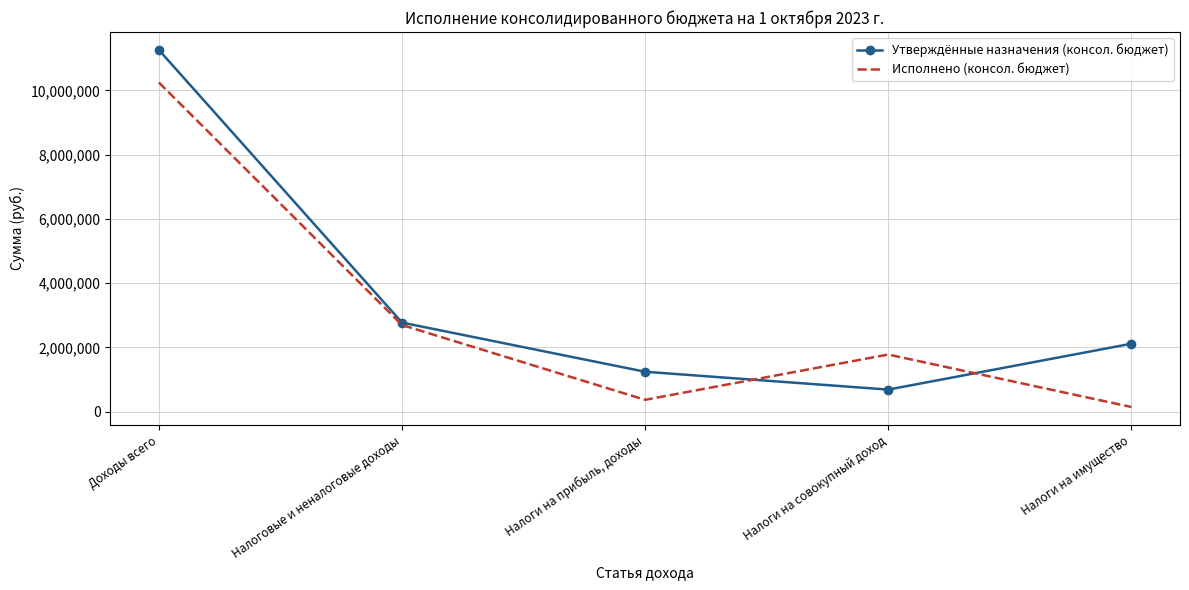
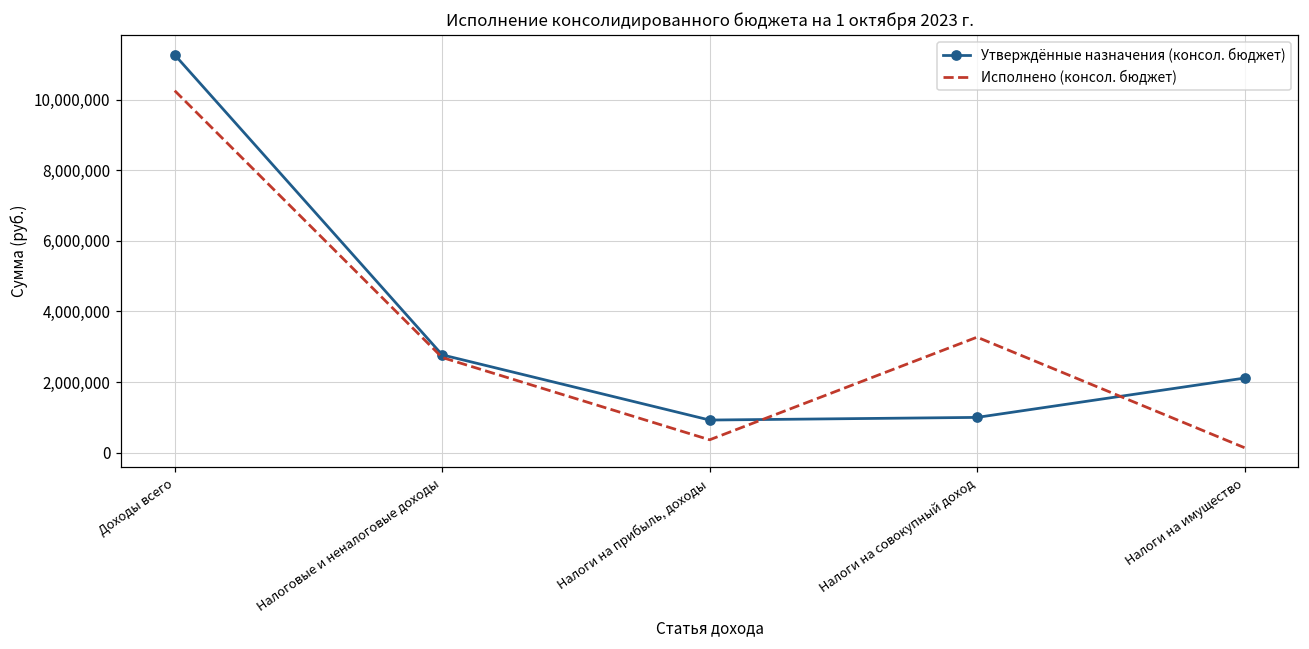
Утверждённые назначения (консол. бюджет), Налоги на прибыль, доходы: 1,200,000 -> 900,000
Утверждённые назначения (консол. бюджет), Налоги на совокупный доход: 700,000 -> 1,000,000
Исполнено (консол. бюджет), Налоги на совокупный доход: 1,800,000 -> 3,300,000
